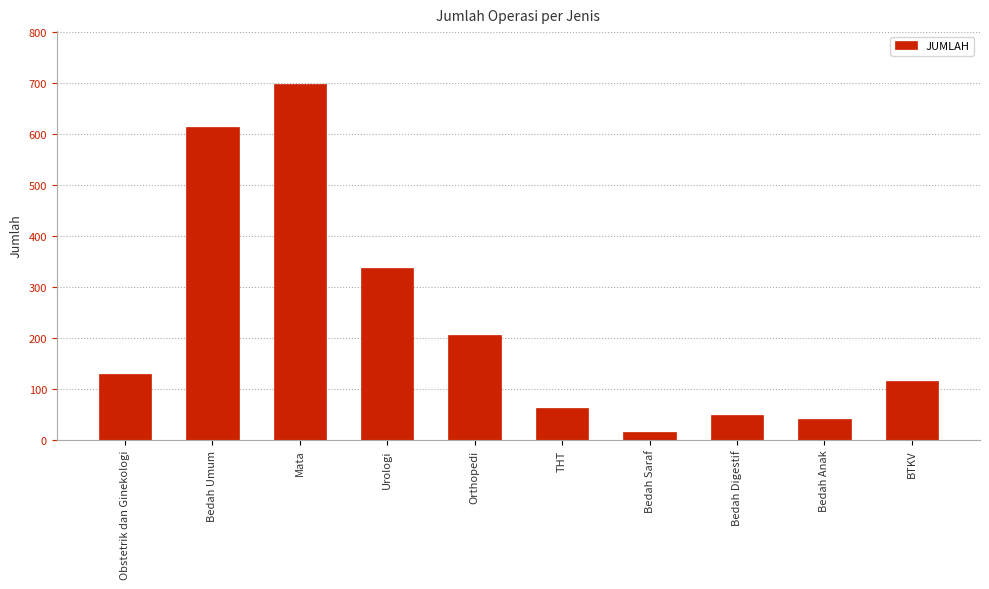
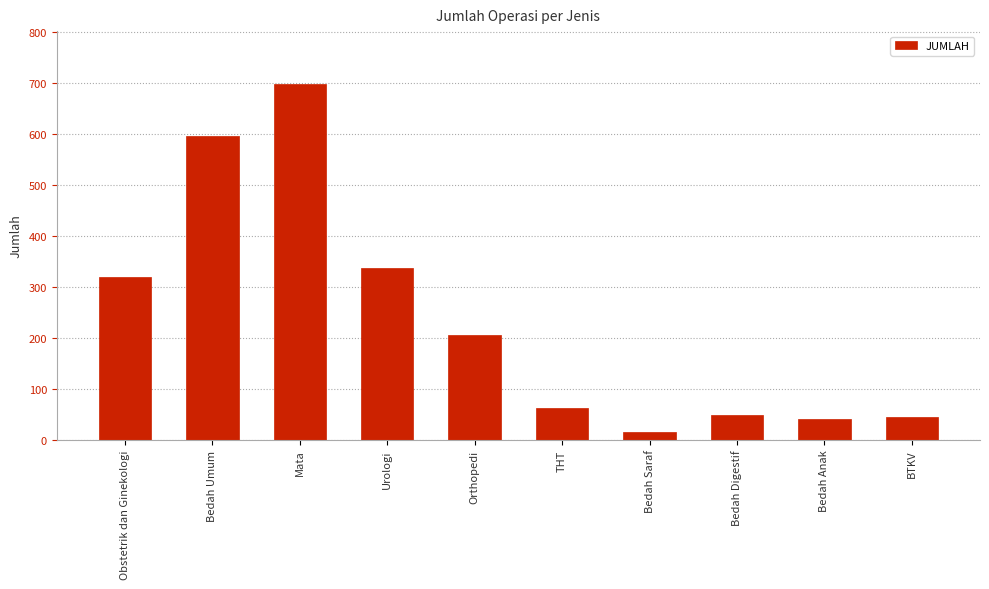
Obstetrik dan Ginekologi: 130 -> 320
Bedah Umum: 610 -> 600
BTKV: 120 -> 50
